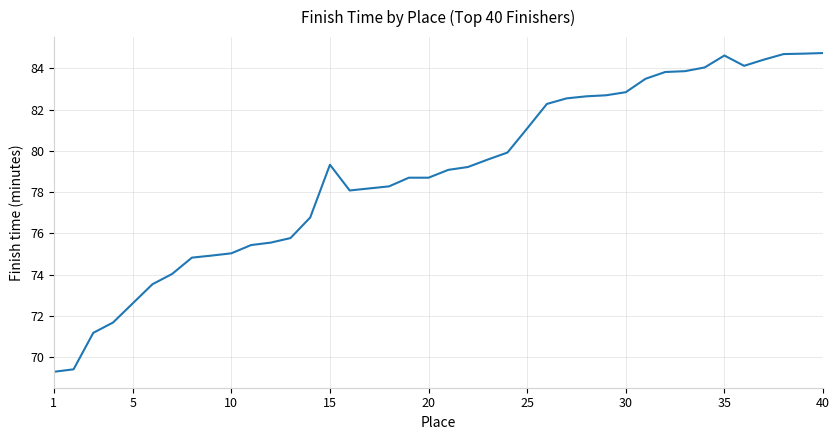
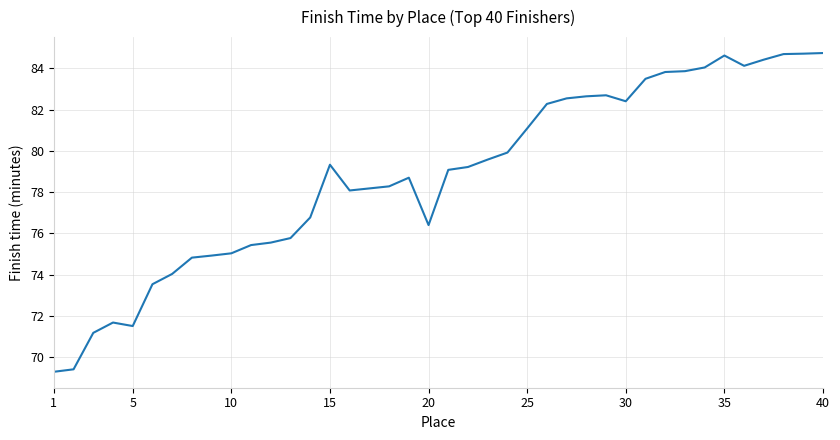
5: 72.6 -> 71.5
20: 78.7 -> 76.4
30: 82.9 -> 82.4
